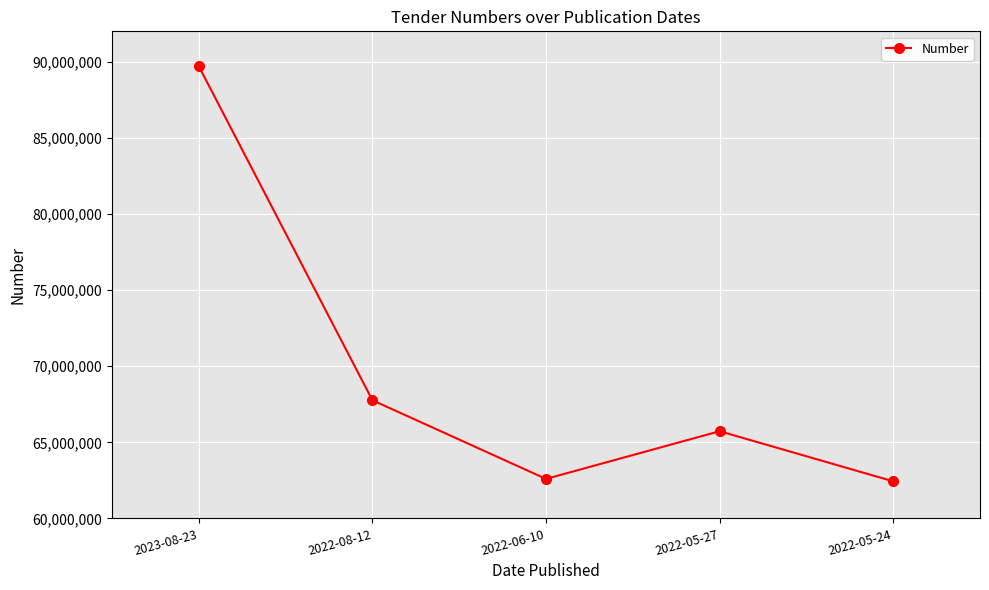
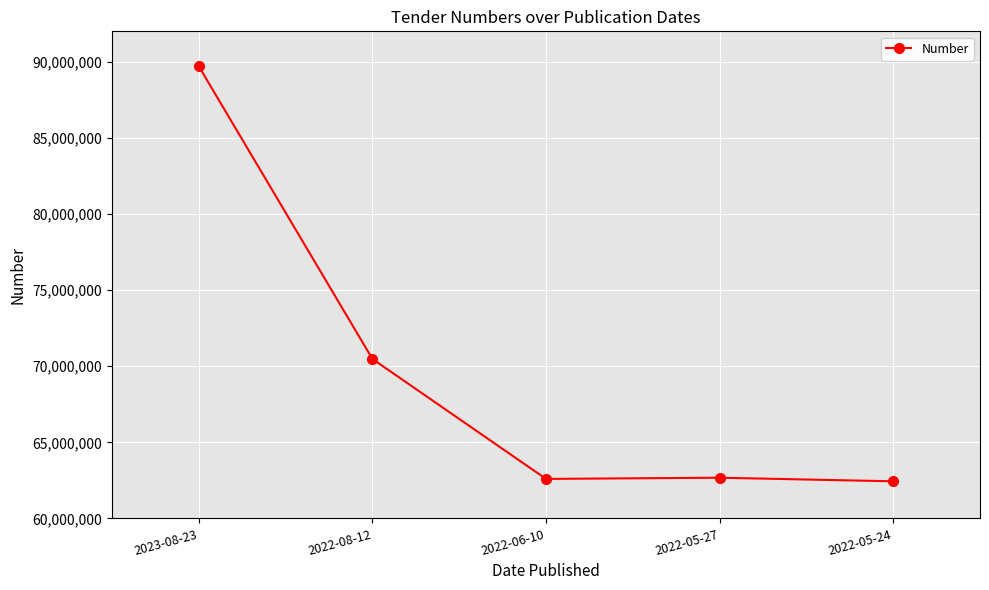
2022-08-12: 67,800,000 -> 70,500,000
2022-05-27: 65,700,000 -> 62,700,000
